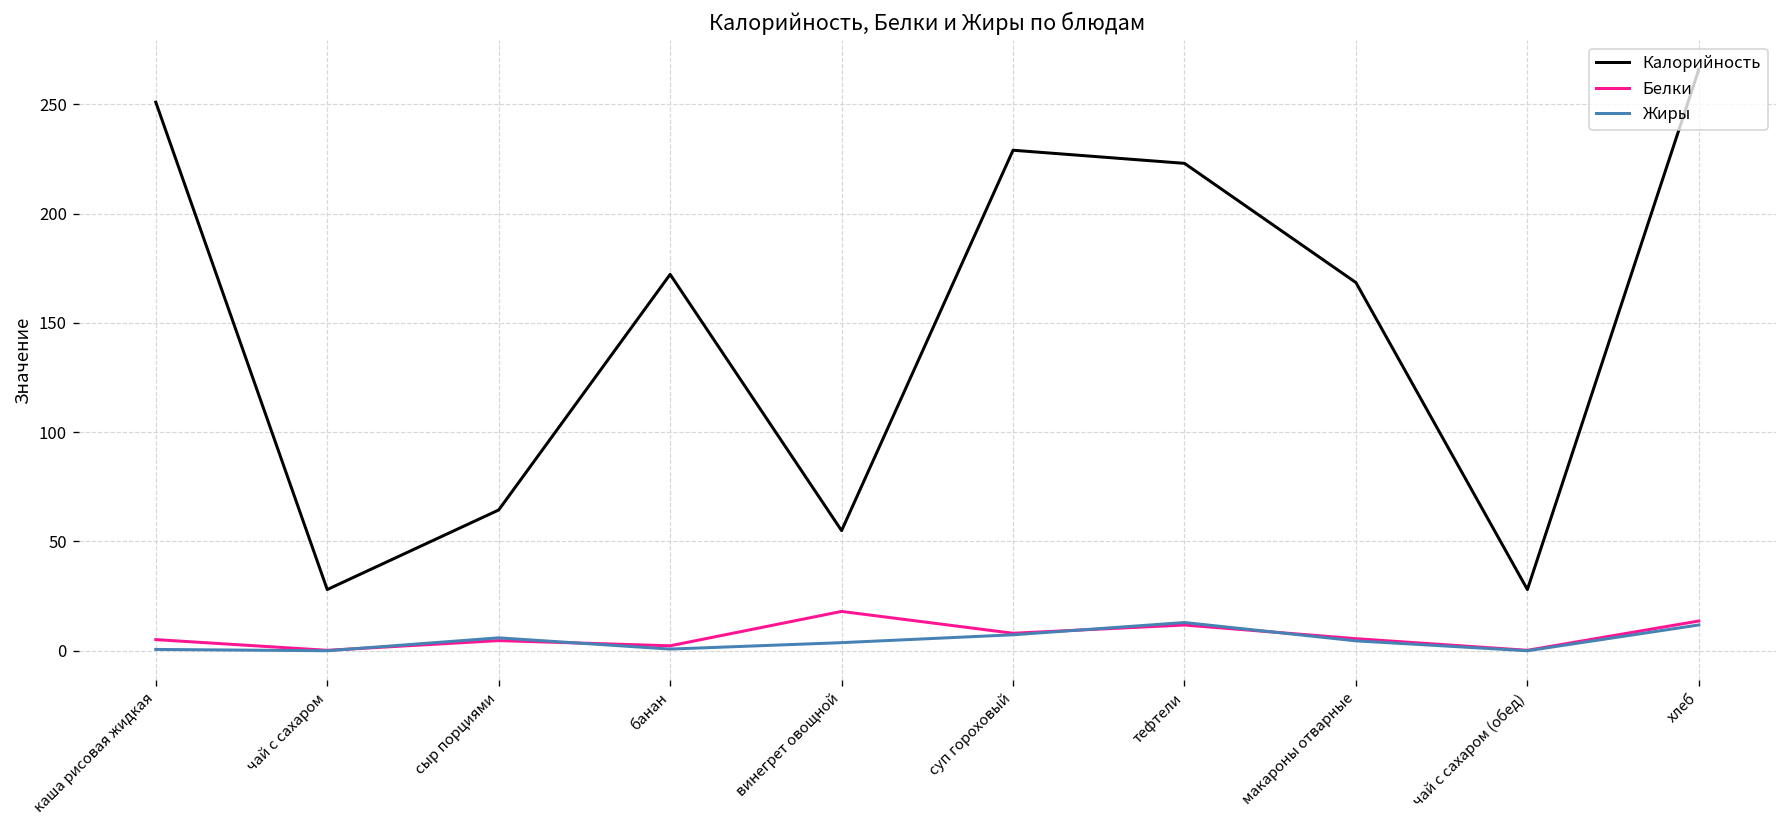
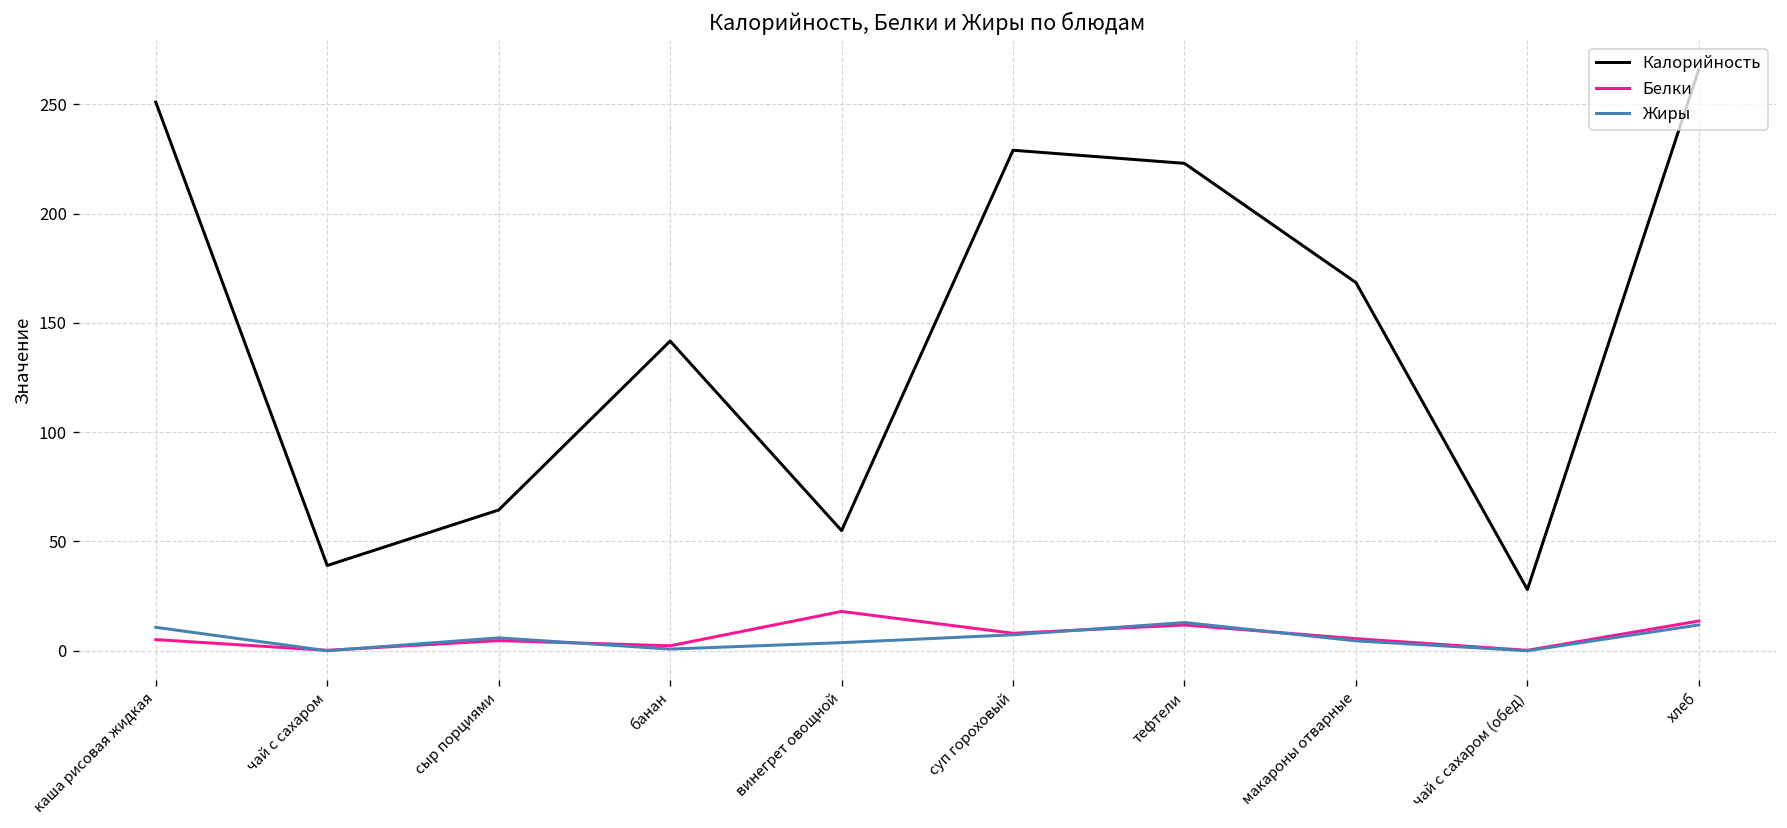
Жиры, каша рисовая жидкая: 1 -> 11
Калорийность, чай с сахаром: 28 -> 39
Калорийность, банан: 172 -> 142
